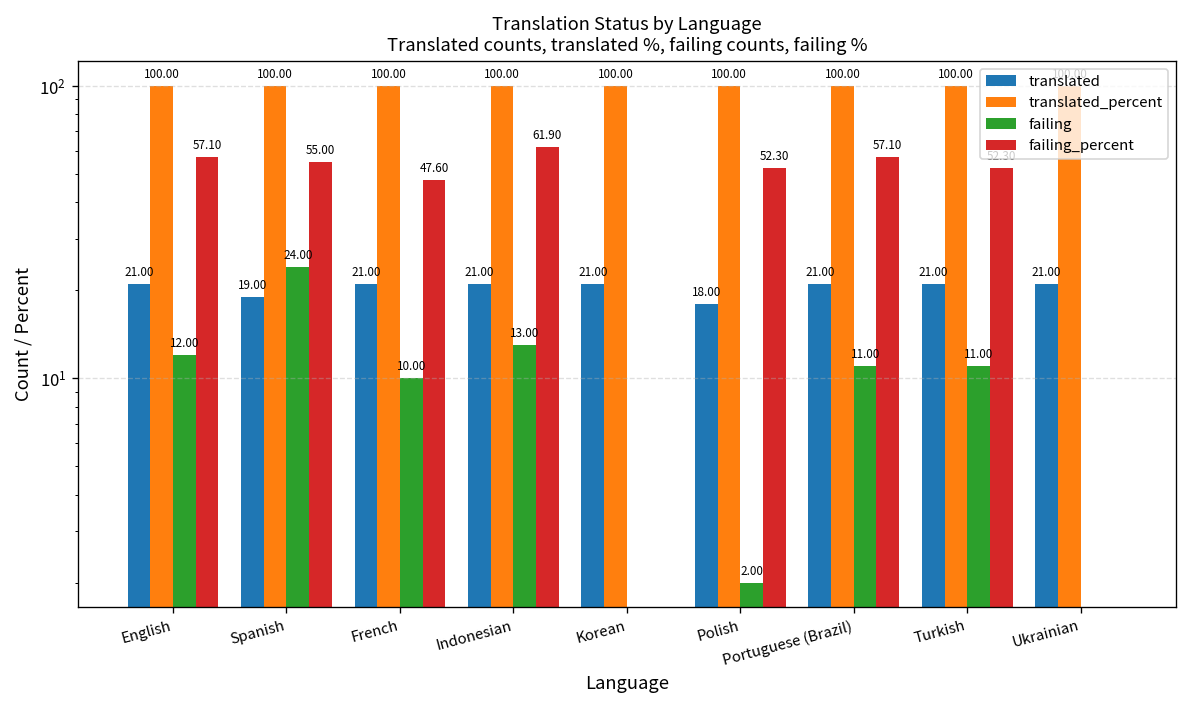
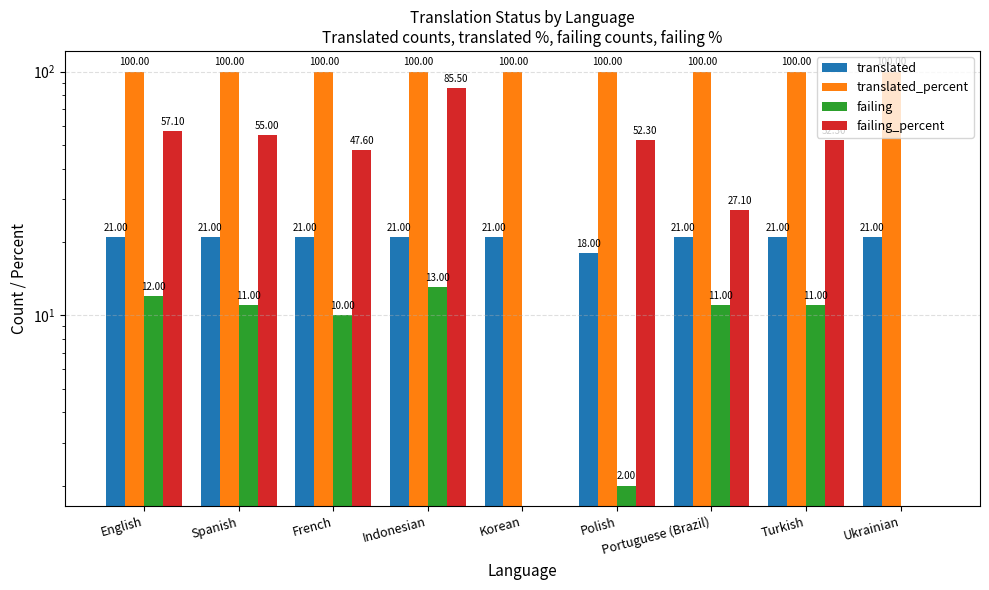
translated, Spanish: 19.00 -> 21.00
failing, Spanish: 24.00 -> 11.00
failing_percent, Indonesian: 61.90 -> 85.50
failing_percent, Portuguese (Brazil): 57.10 -> 27.10
